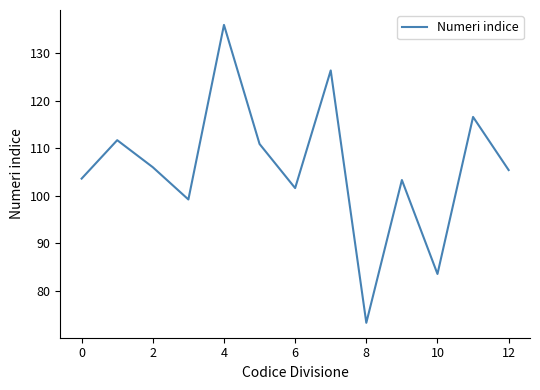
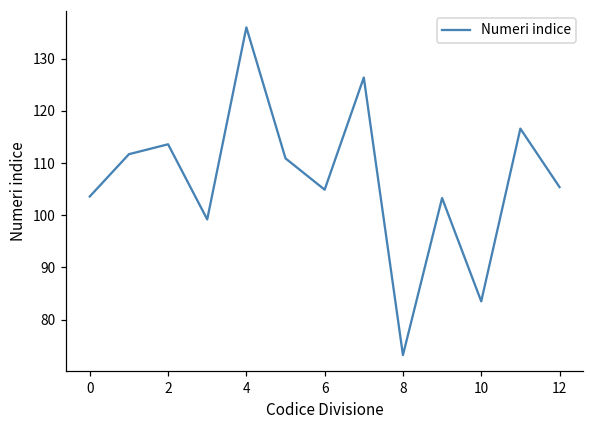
2: 106 -> 114
6: 102 -> 105
